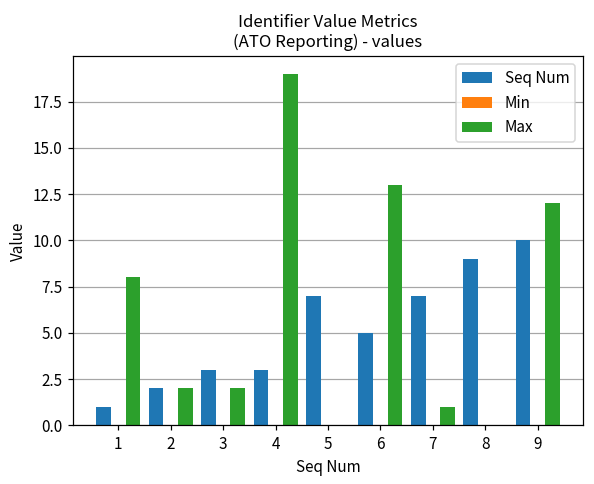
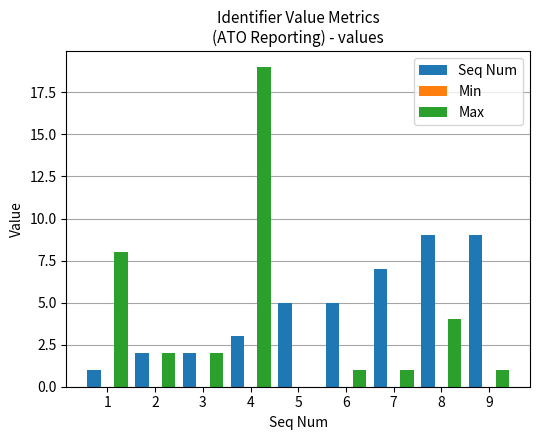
Seq Num, 3: 3 -> 2
Seq Num, 5: 7 -> 5
Max, 6: 13 -> 1
Max, 8: 0 -> 4
Seq Num, 9: 10 -> 9
Max, 9: 12 -> 1
